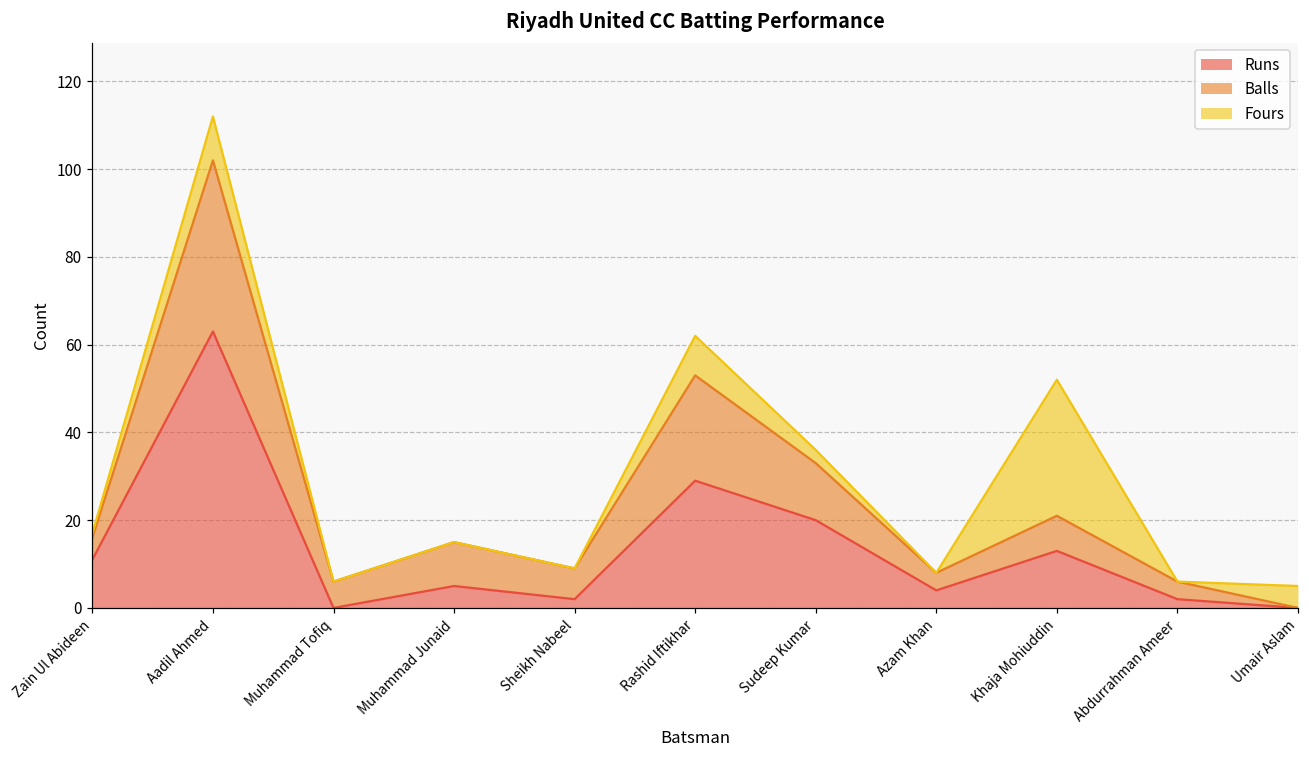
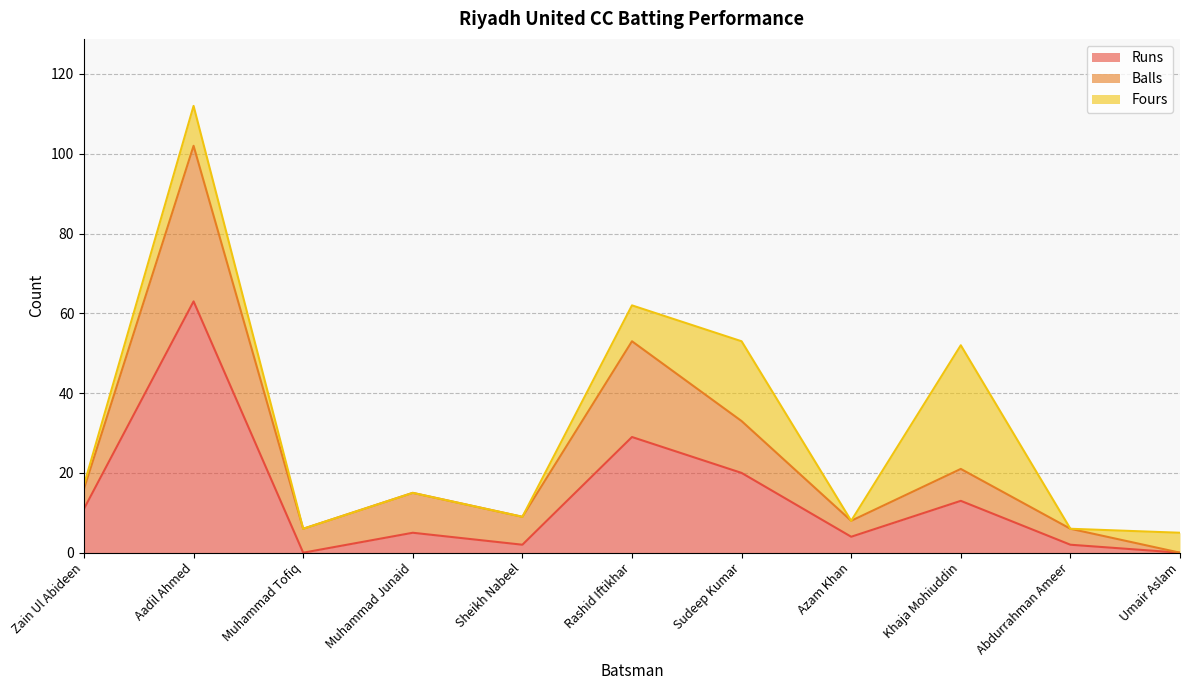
Fours, Sudeep Kumar: 3 -> 20
